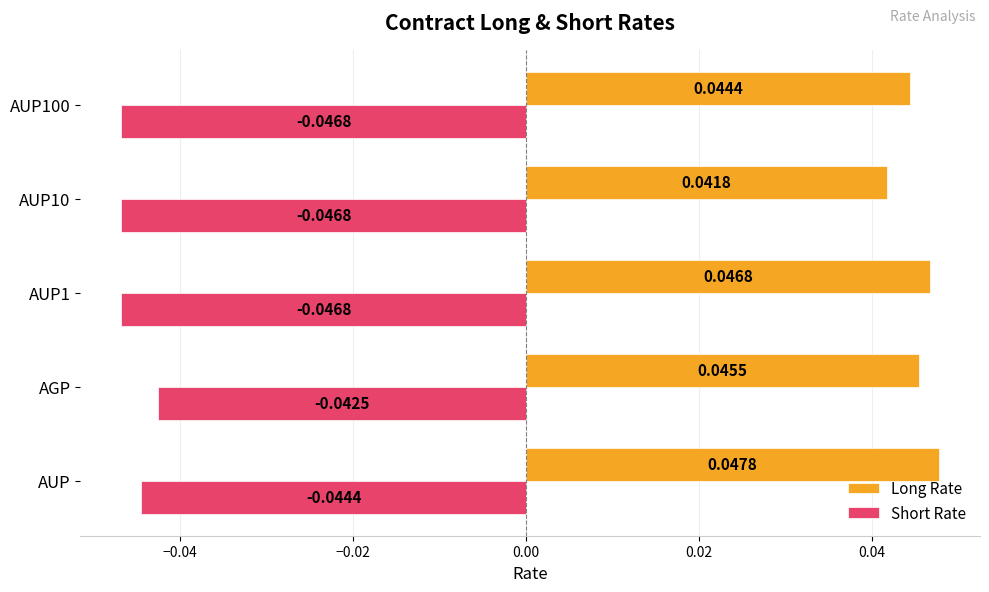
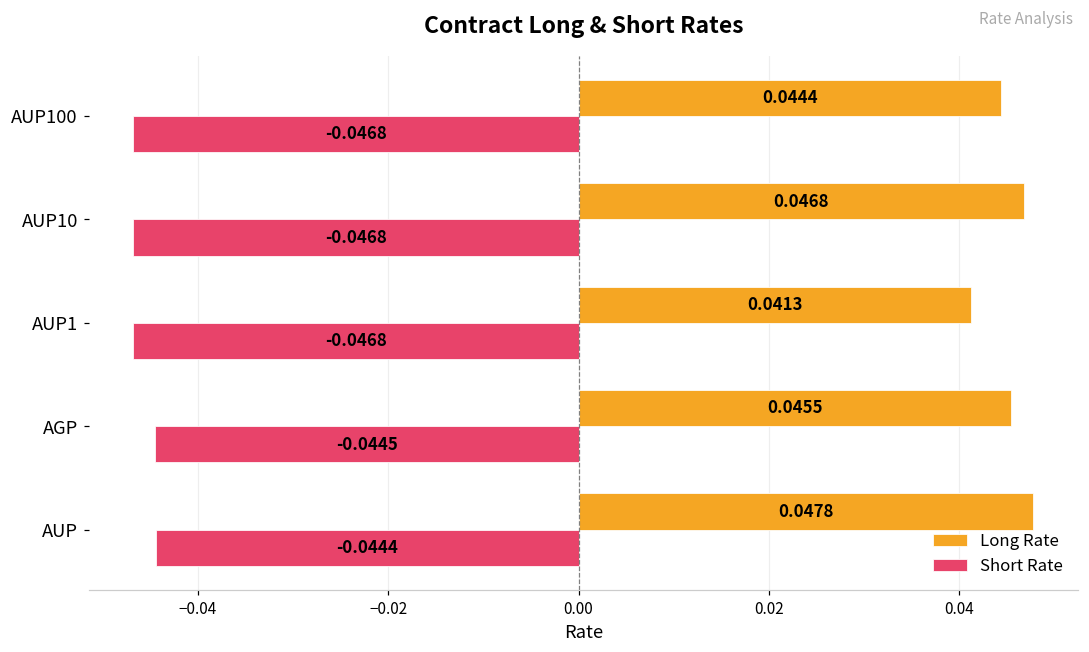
Long Rate, AUP10: 0.0418 -> 0.0468
Long Rate, AUP1: 0.0468 -> 0.0413
Short Rate, AGP: -0.0425 -> -0.0445
